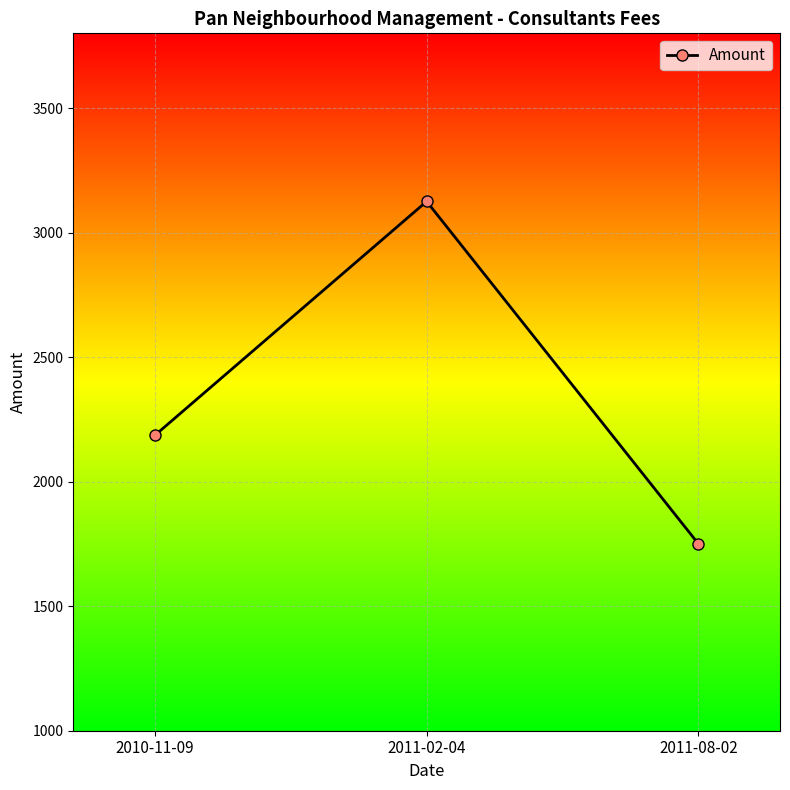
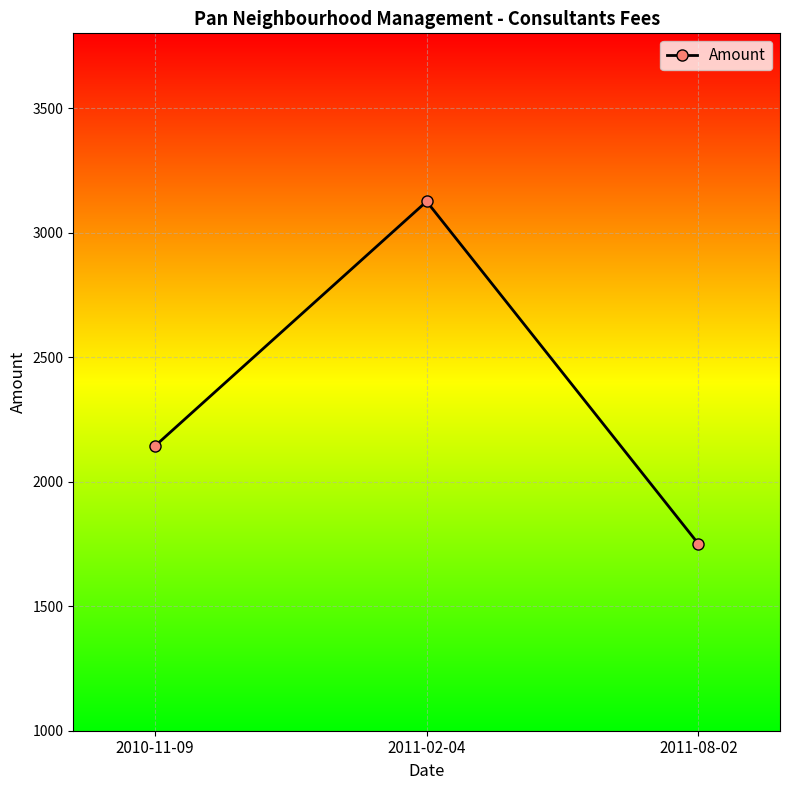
2010-11-09: 2190 -> 2140
